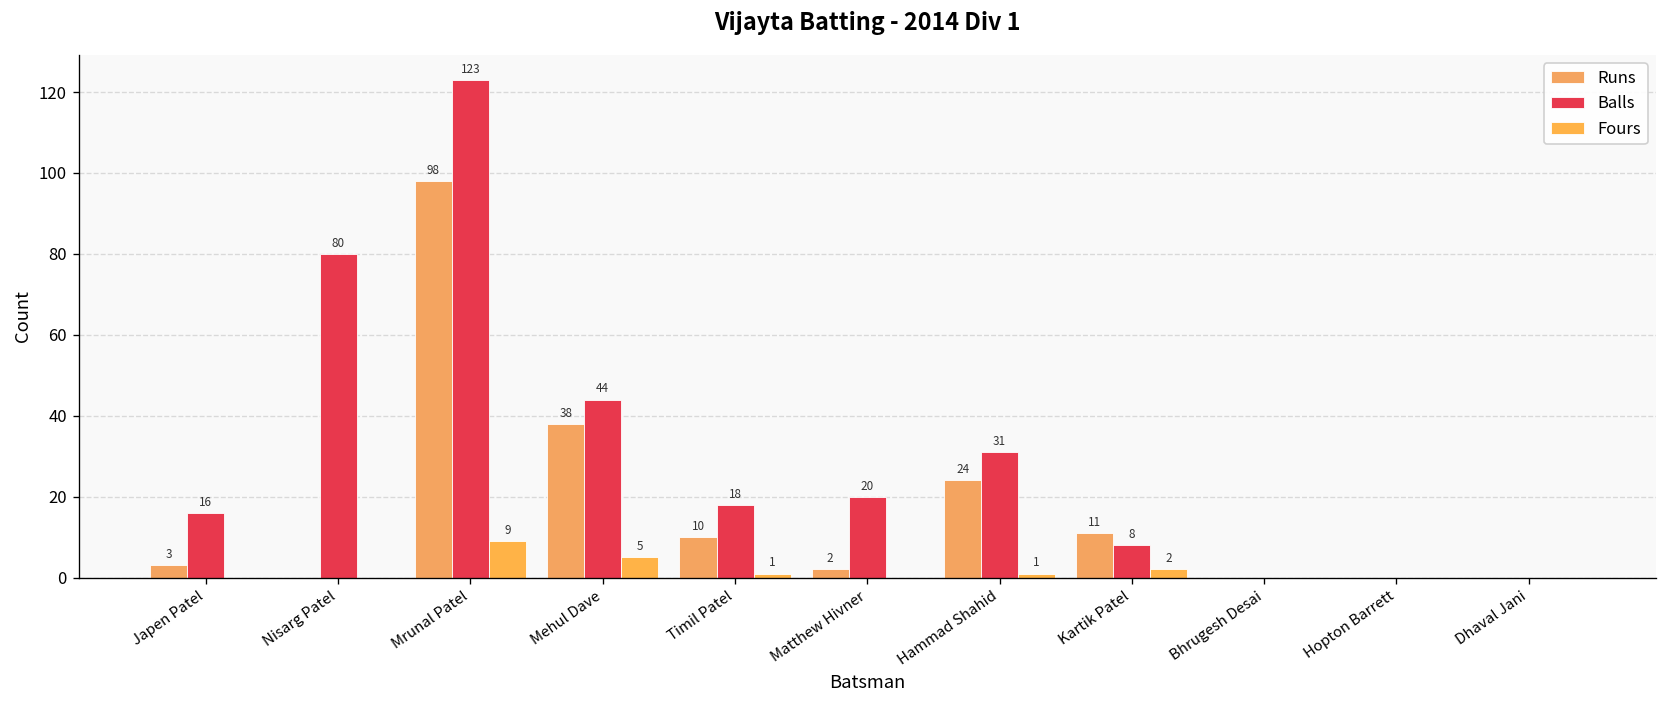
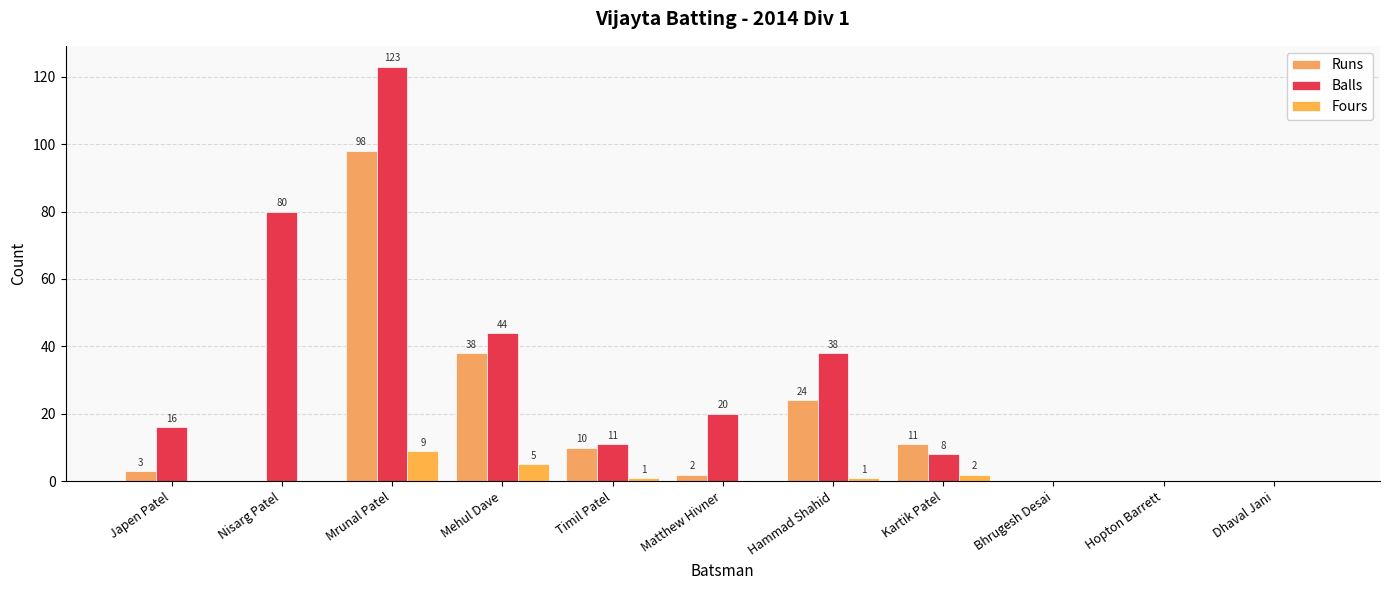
Balls, Timil Patel: 18 -> 11
Balls, Hammad Shahid: 31 -> 38
